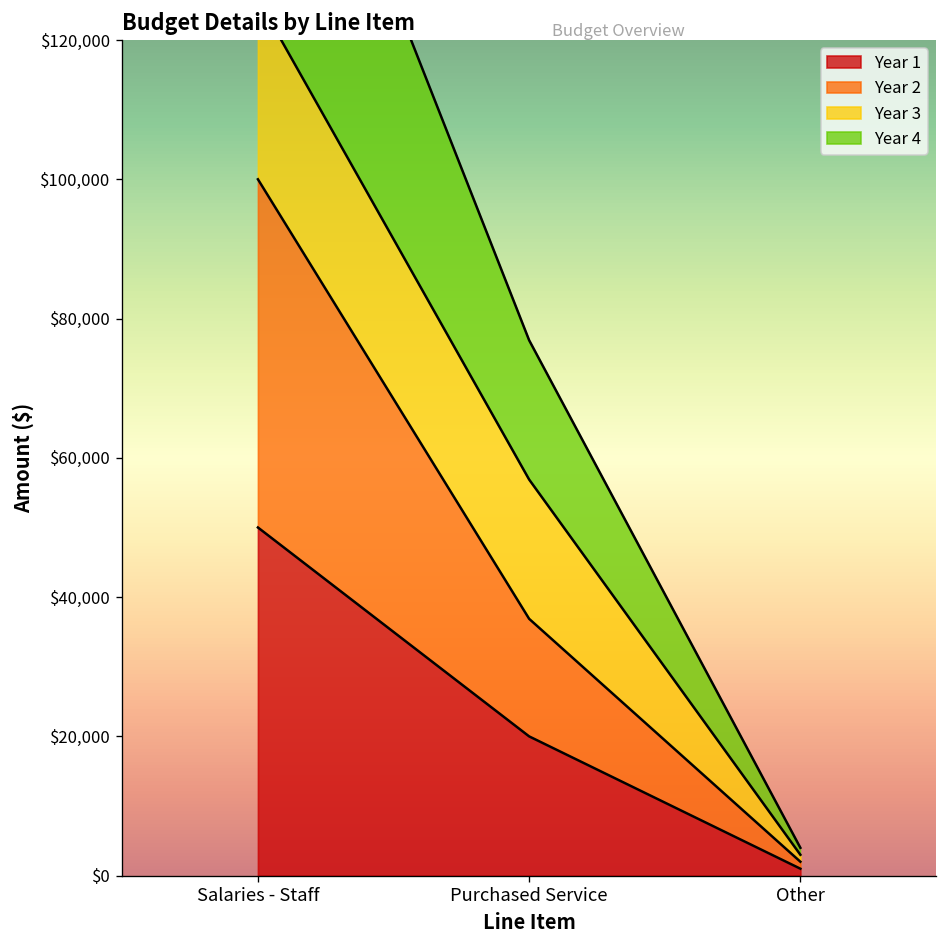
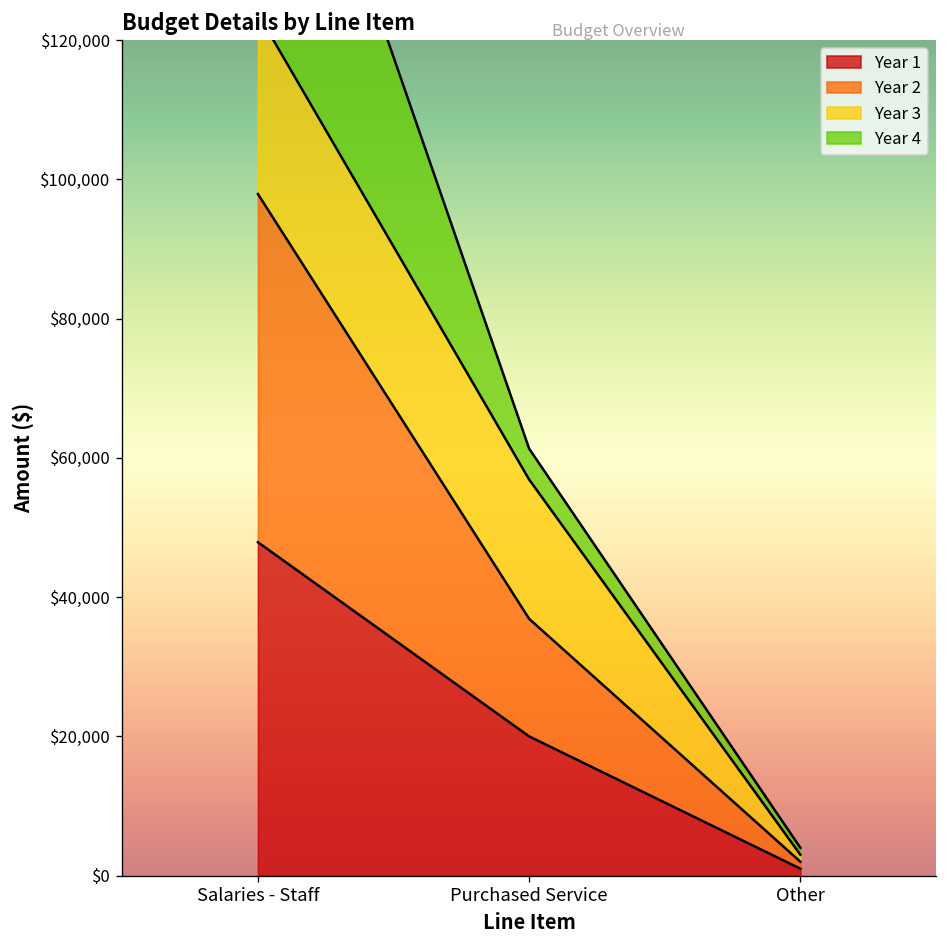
Year 1, Salaries - Staff: $50,000 -> $48,000
Year 4, Purchased Service: $20,000 -> $4,000
